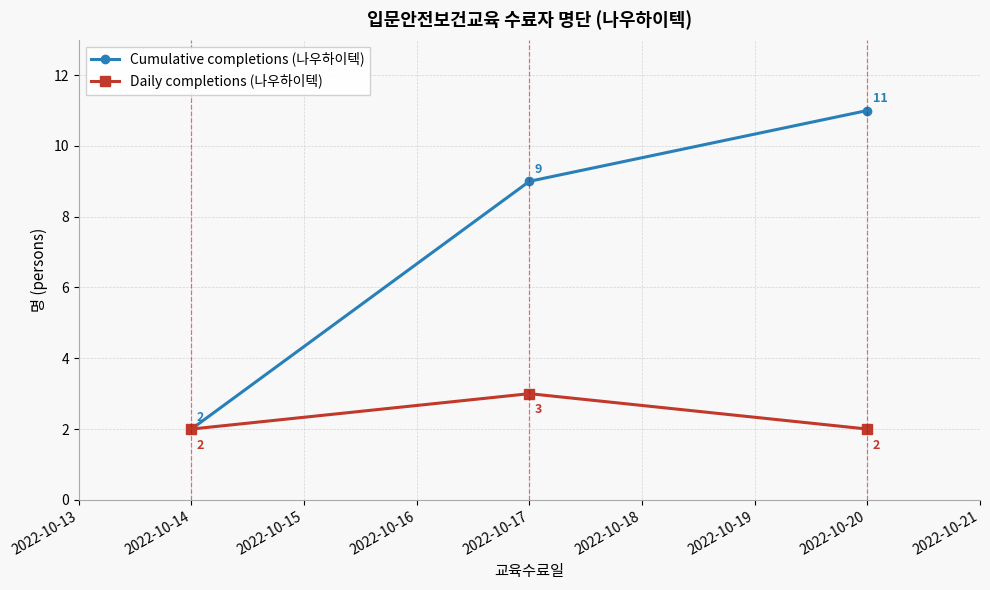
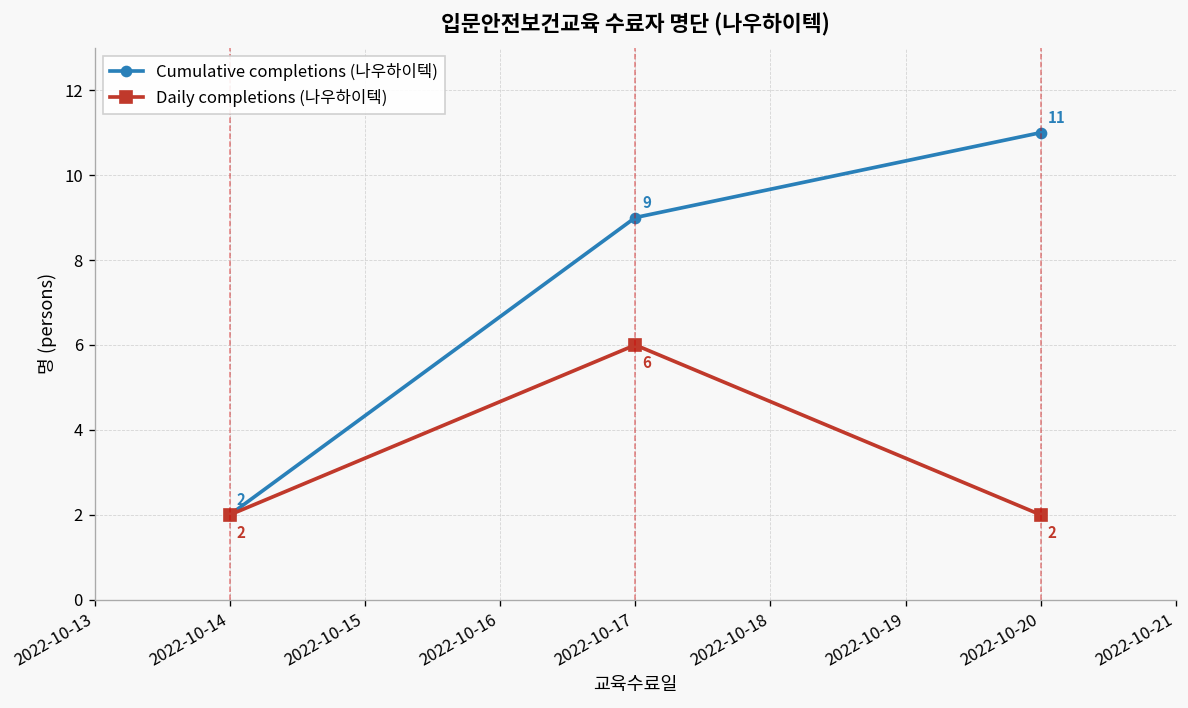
Daily completions (나우하이텍), 2022-10-17: 3 -> 6
